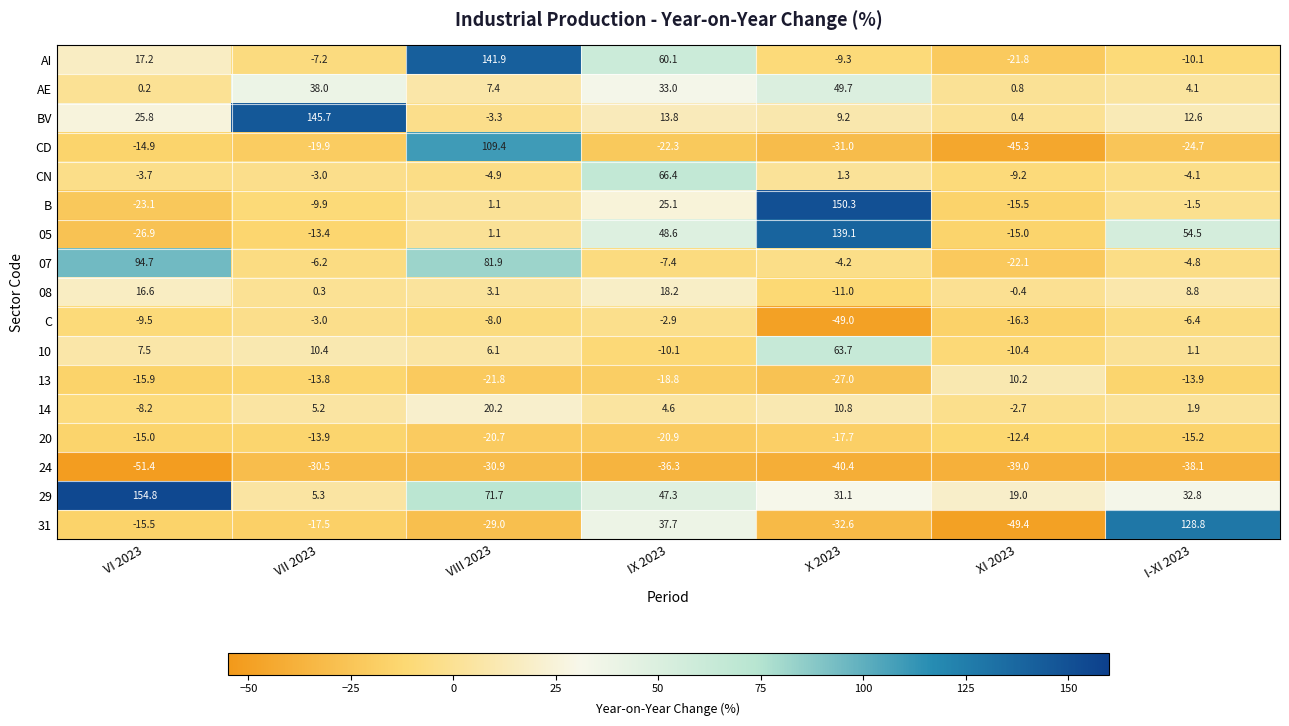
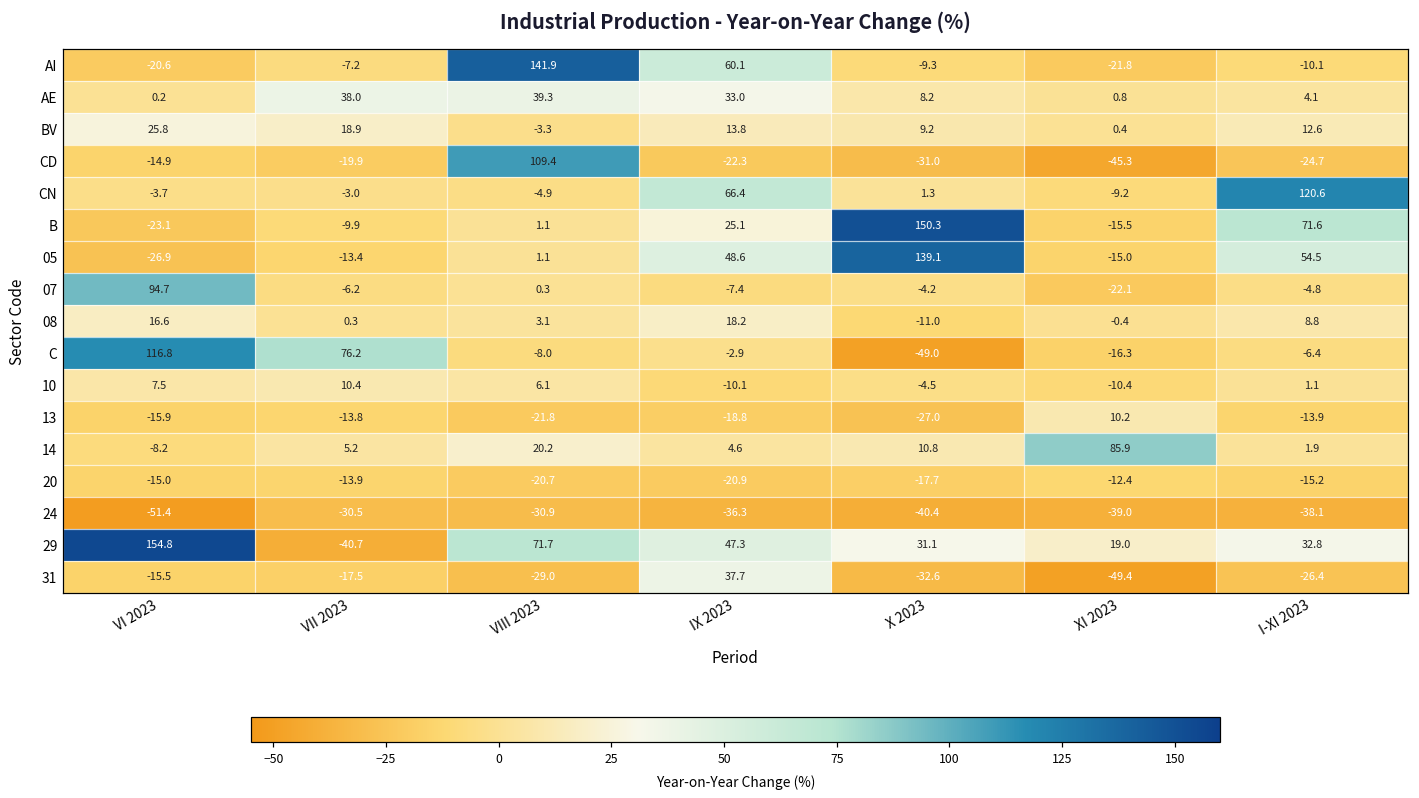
AI, VI 2023: 17.2 -> -20.6
AE, VIII 2023: 7.4 -> 39.3
AE, X 2023: 49.7 -> 8.2
BV, VII 2023: 145.7 -> 18.9
CN, I-XI 2023: -4.1 -> 120.6
B, I-XI 2023: -1.5 -> 71.6
07, VIII 2023: 81.9 -> 0.3
C, VI 2023: -9.5 -> 116.8
C, VII 2023: -3.0 -> 76.2
10, X 2023: 63.7 -> -4.5
14, XI 2023: -2.7 -> 85.9
29, VII 2023: 5.3 -> -40.7
31, I-XI 2023: 128.8 -> -26.4
